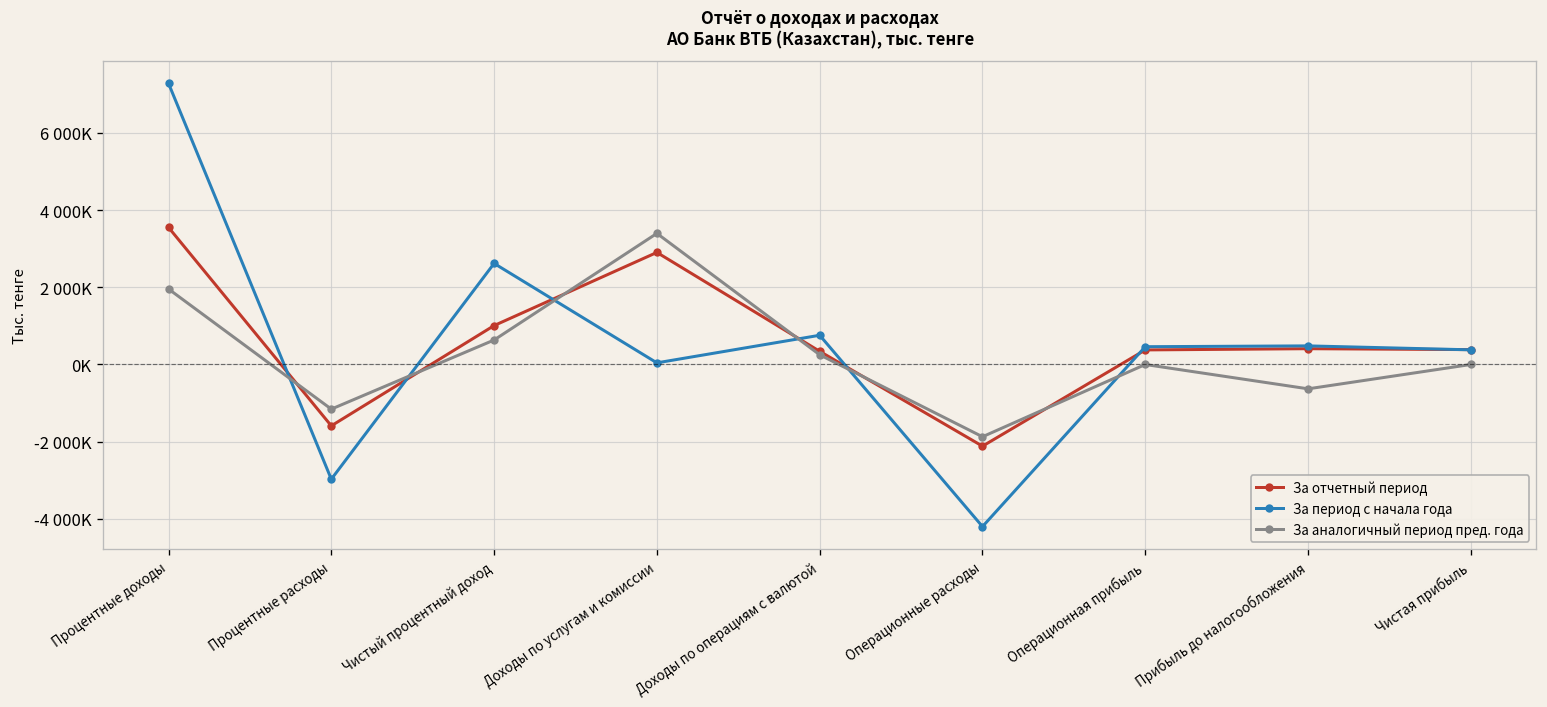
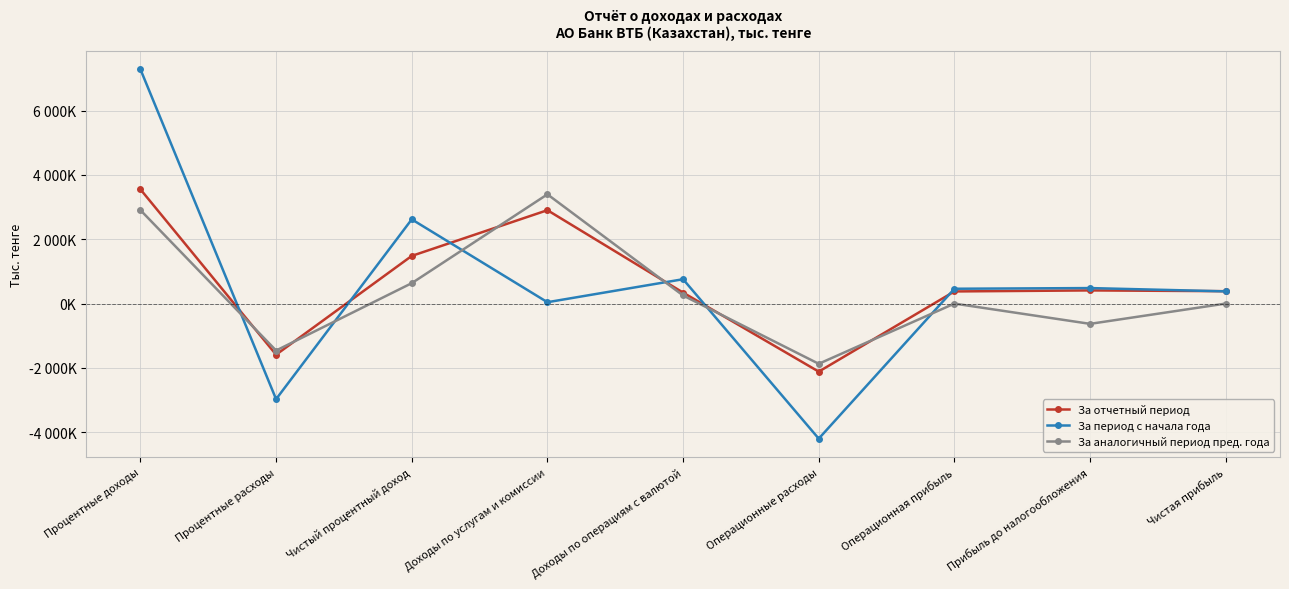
За аналогичный период пред. года, Процентные доходы: 2000000 -> 2900000
За аналогичный период пред. года, Процентные расходы: -1200000 -> -1500000
За отчетный период, Чистый процентный доход: 1000000 -> 1500000
